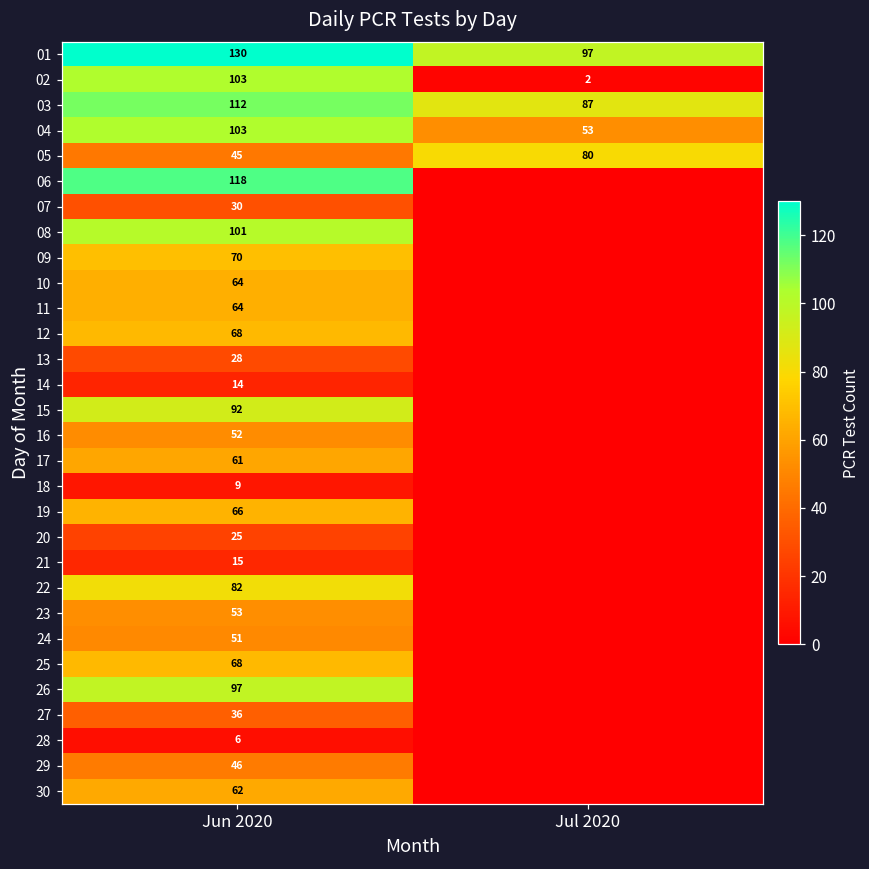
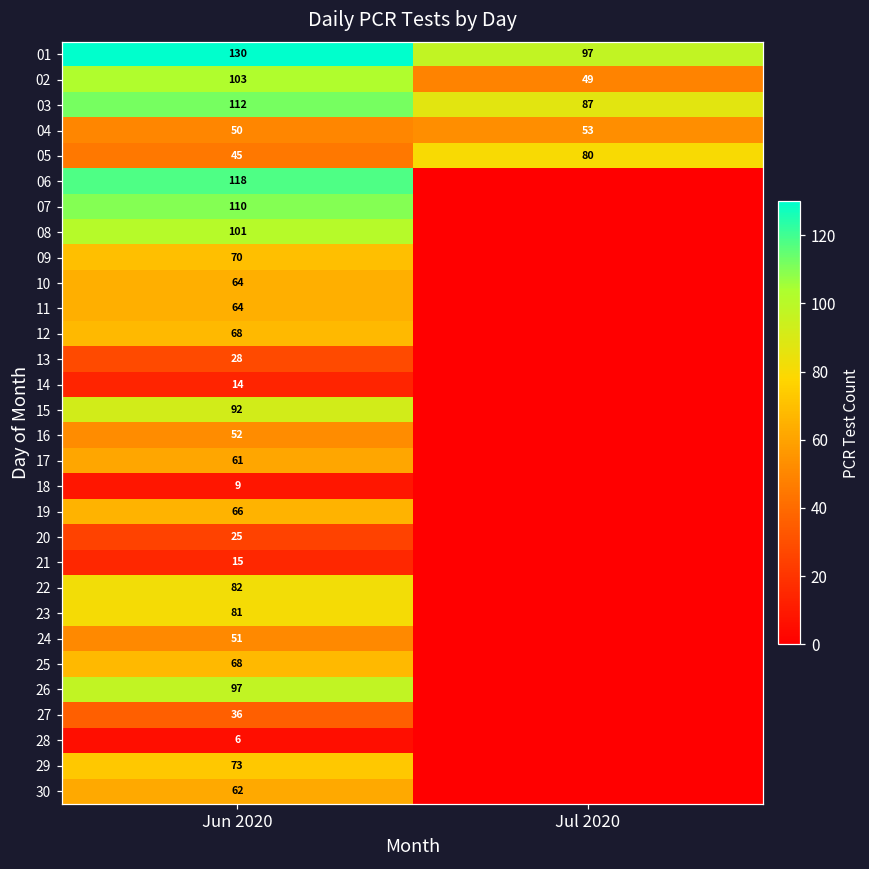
02, Jul 2020: 2 -> 49
04, Jun 2020: 103 -> 50
07, Jun 2020: 30 -> 110
23, Jun 2020: 53 -> 81
29, Jun 2020: 46 -> 73
